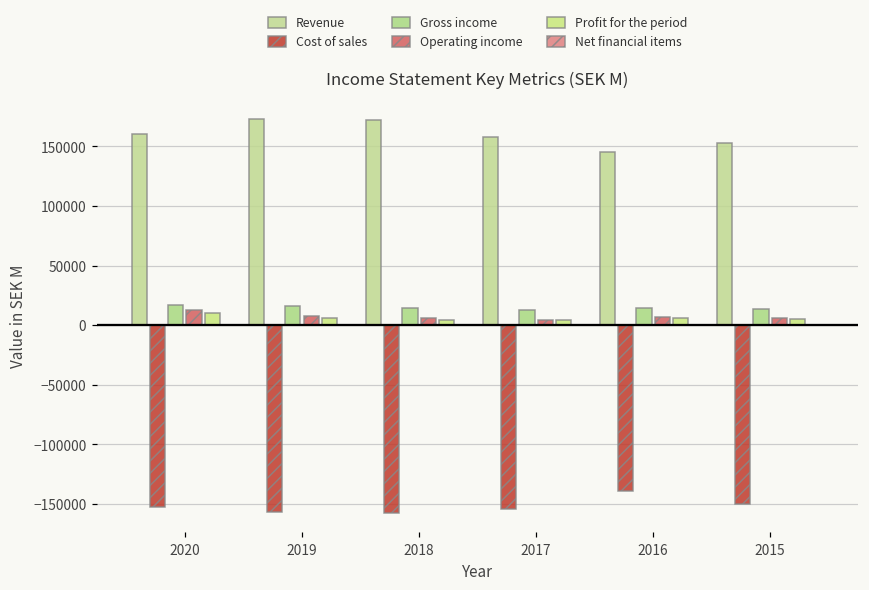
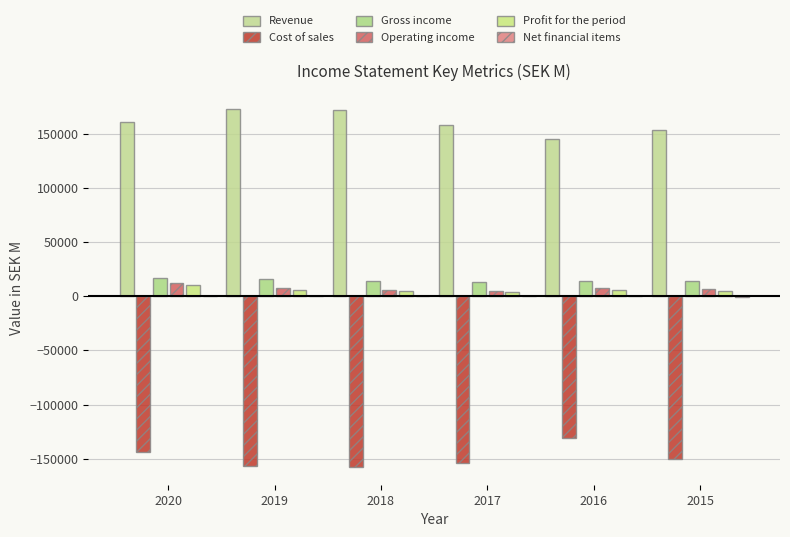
Cost of sales, 2020: -153000 -> -143000
Cost of sales, 2016: -139000 -> -131000
